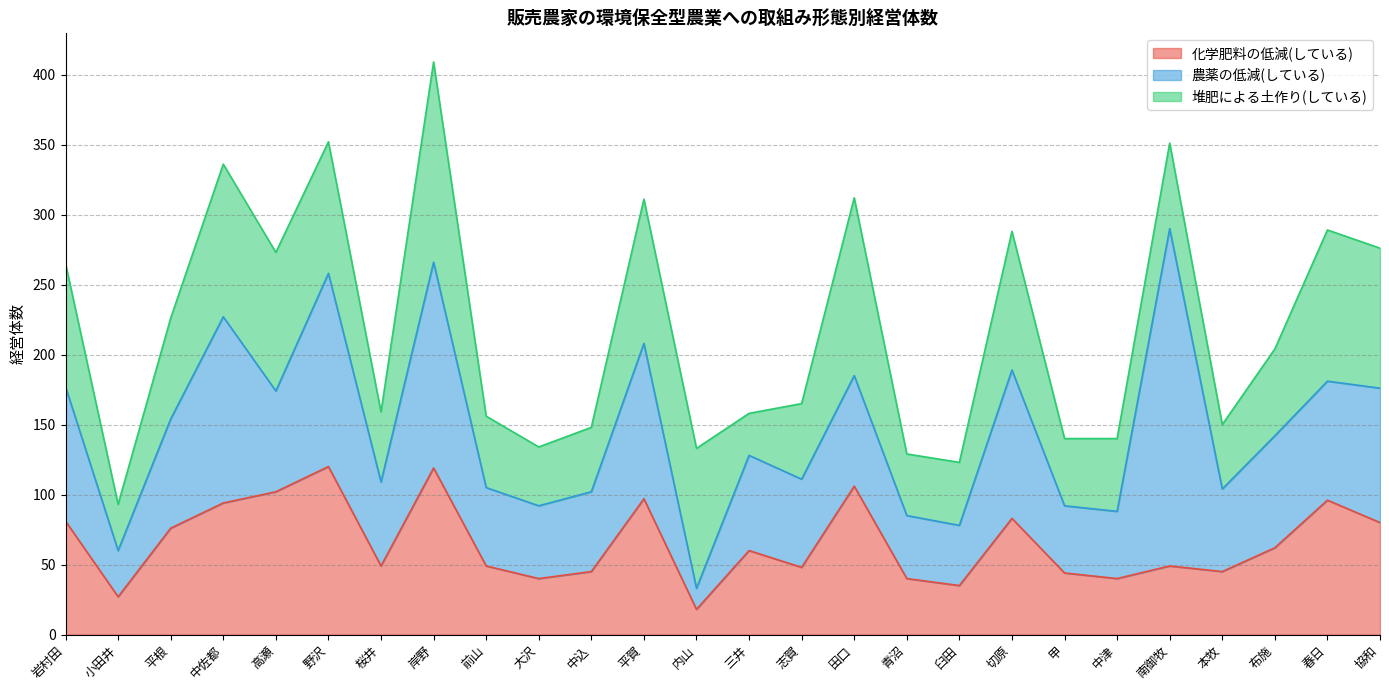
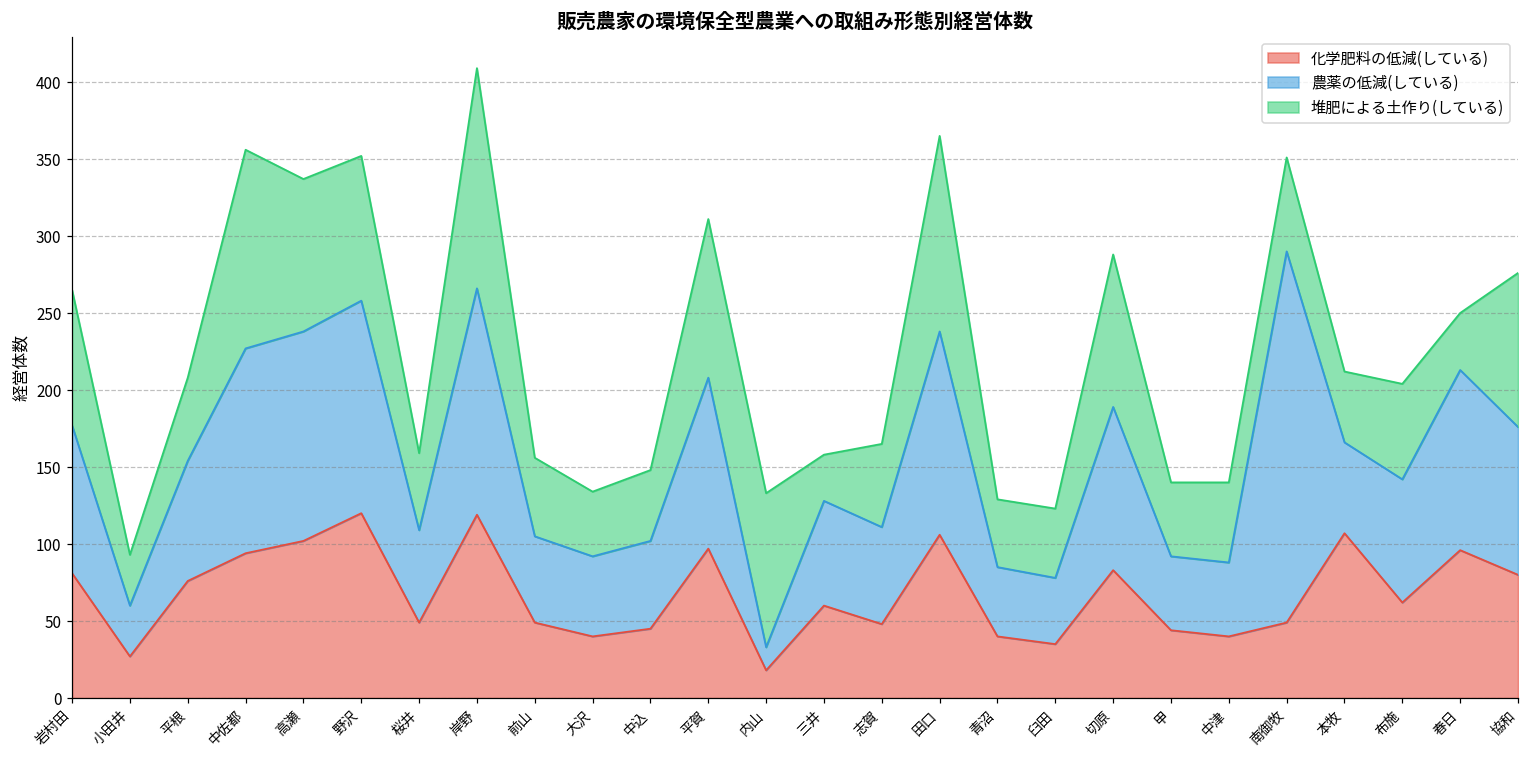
堆肥による土作り(している), 平根: 72 -> 54
堆肥による土作り(している), 中佐都: 109 -> 129
農薬の低減(している), 高瀬: 72 -> 136
農薬の低減(している), 田口: 79 -> 132
化学肥料の低減(している), 本牧: 45 -> 107
農薬の低減(している), 春日: 85 -> 117
堆肥による土作り(している), 春日: 108 -> 37
